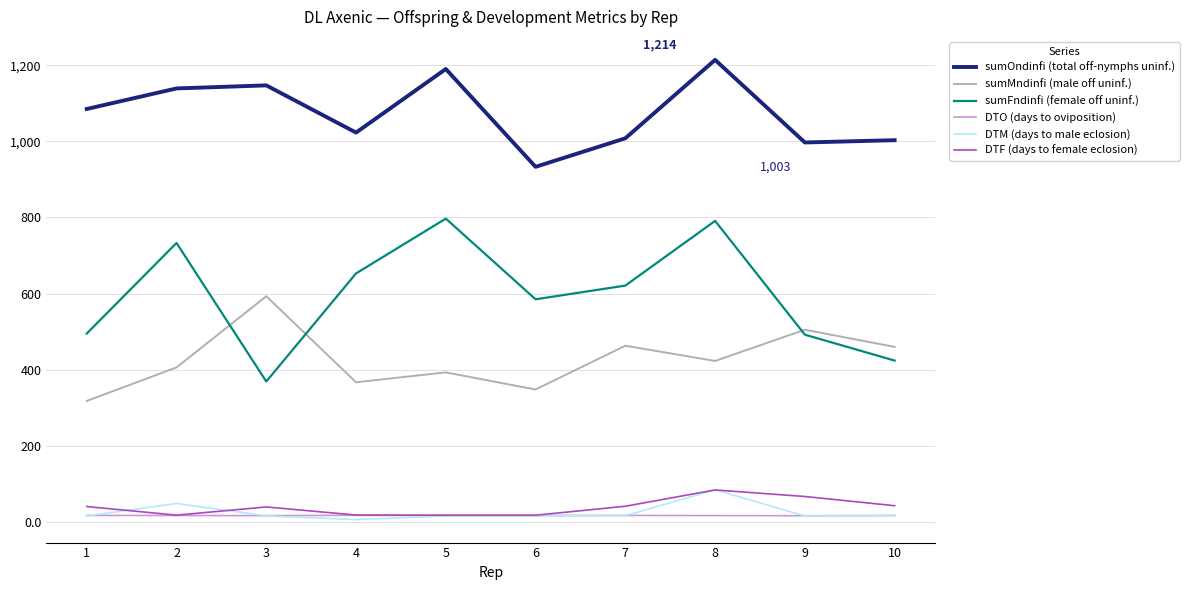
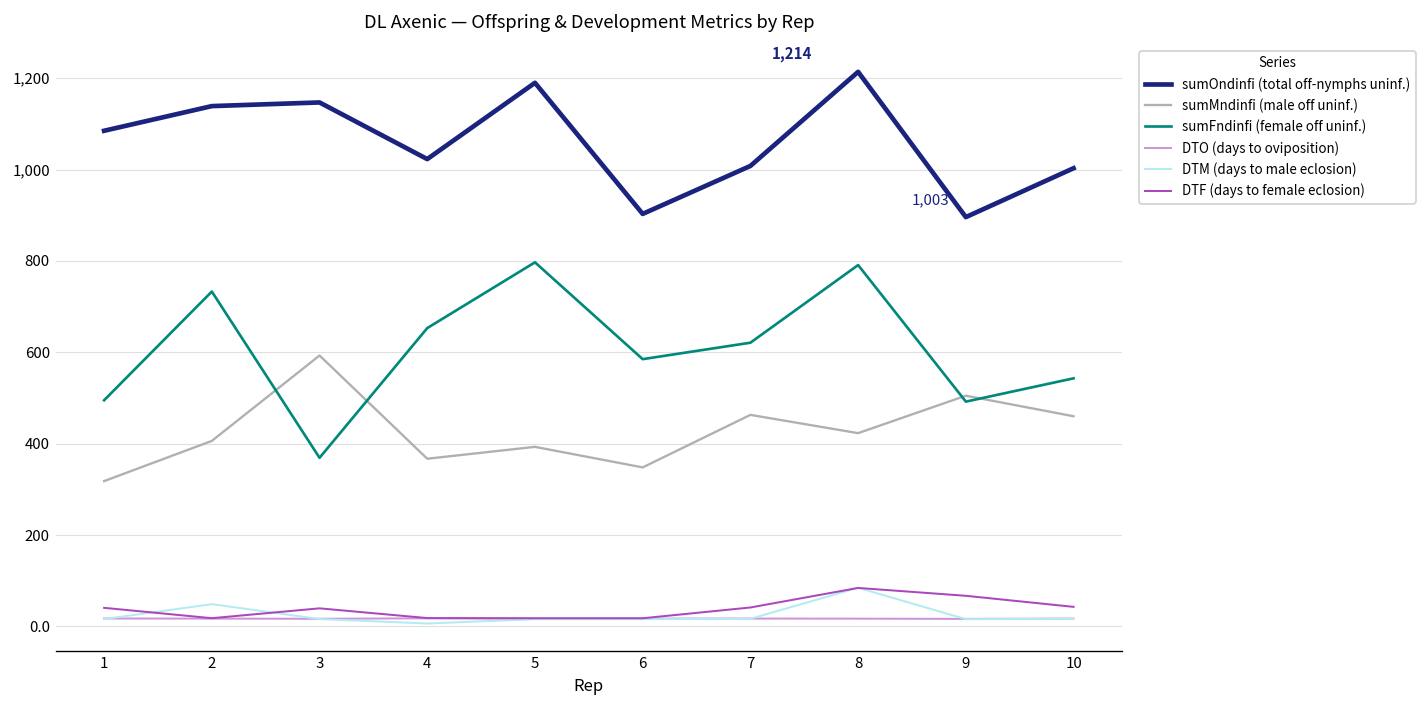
sumOndinfi (total off-nymphs uninf.), 6: 930 -> 900
sumOndinfi (total off-nymphs uninf.), 9: 1,000 -> 900
sumFndinfi (female off uninf.), 10: 420 -> 540
